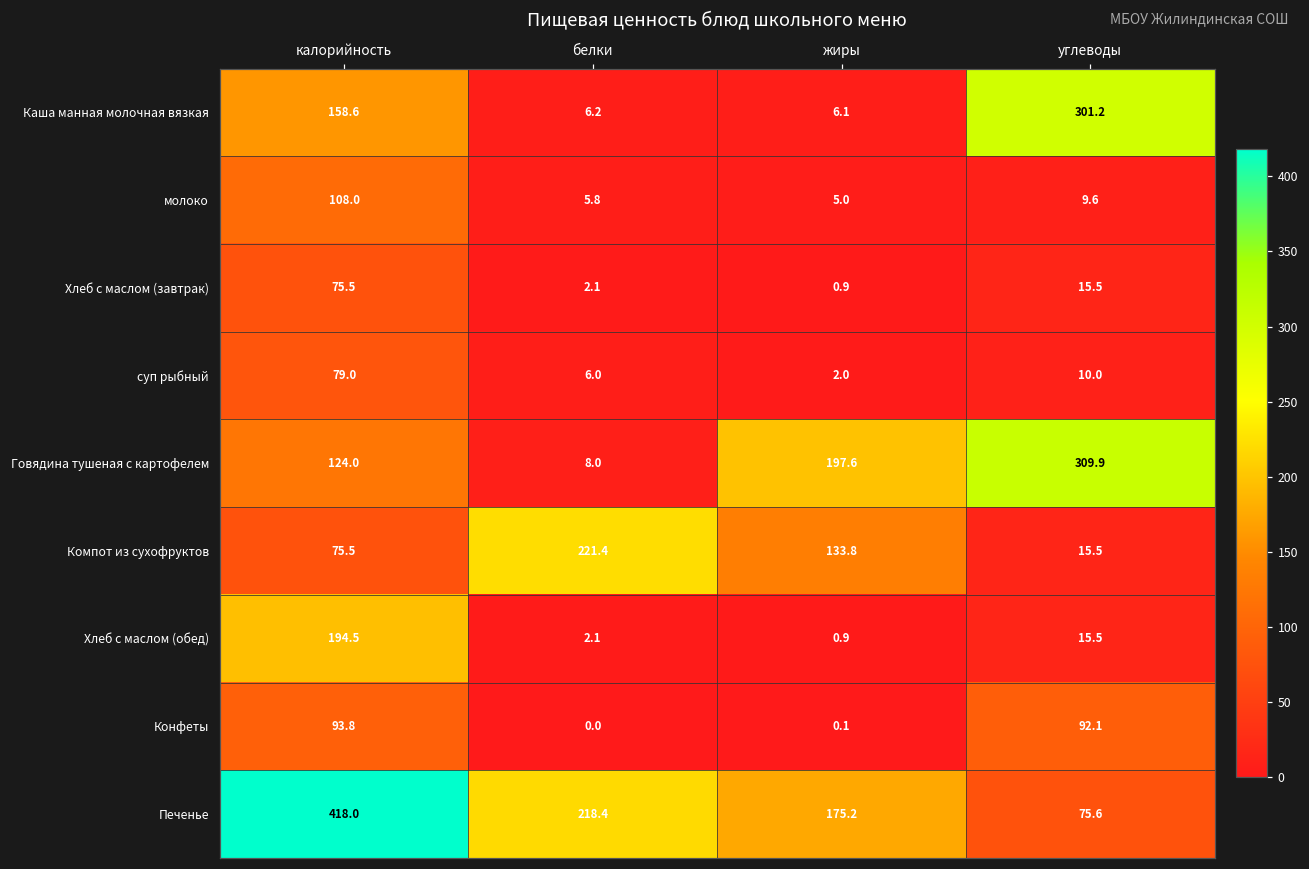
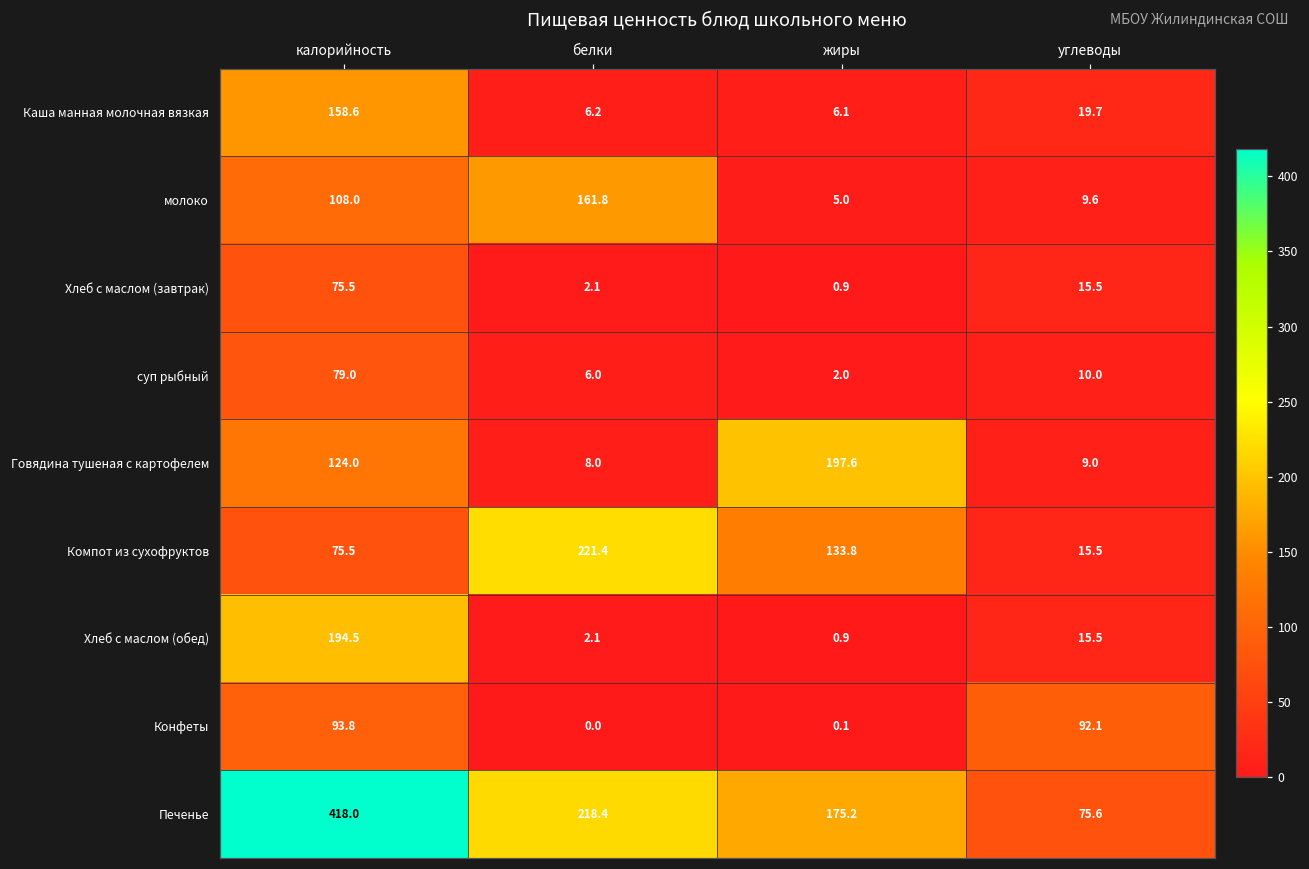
Каша манная молочная вязкая, углеводы: 301.2 -> 19.7
молоко, белки: 5.8 -> 161.8
Говядина тушеная с картофелем, углеводы: 309.9 -> 9.0
